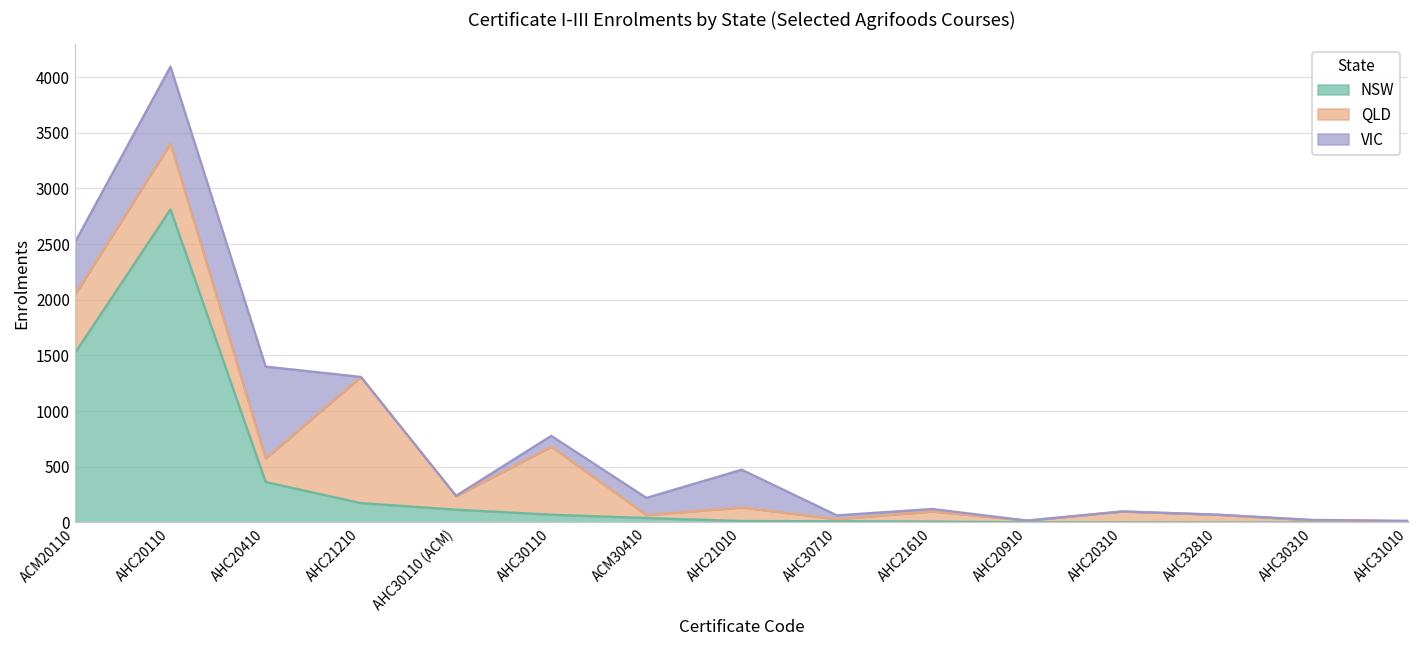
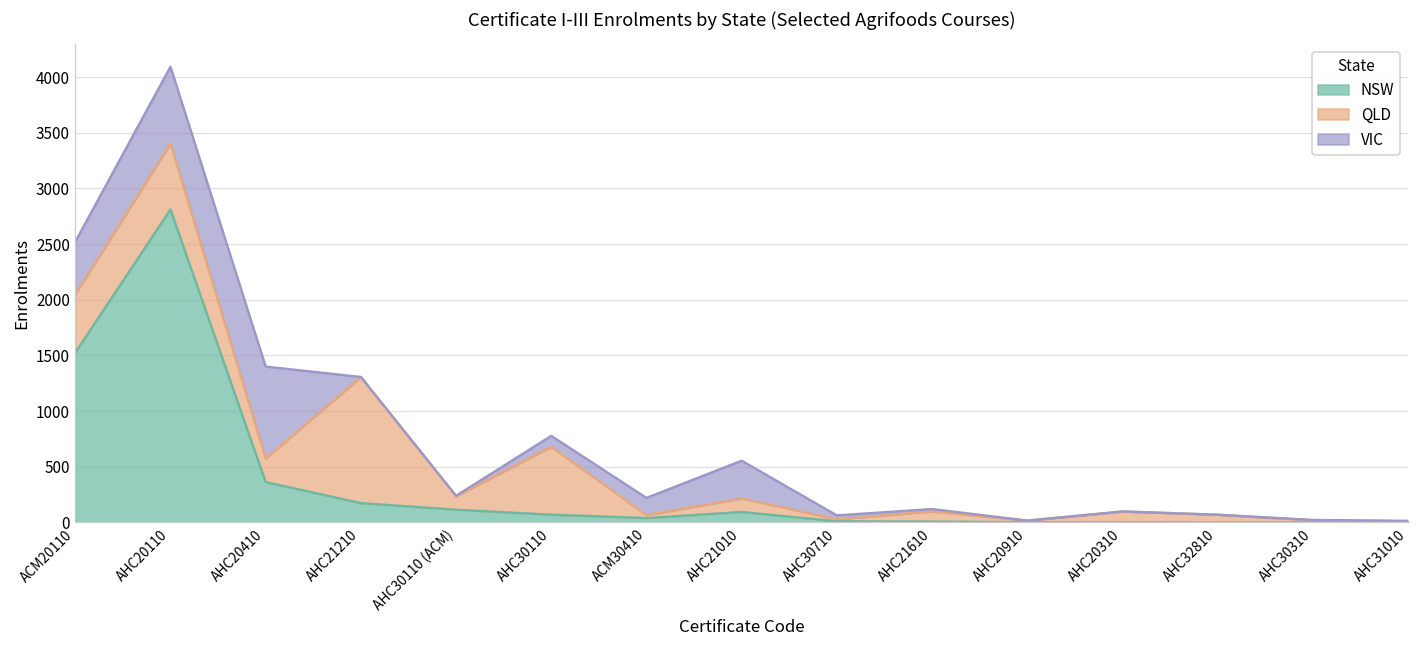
NSW, AHC21010: 10 -> 90
